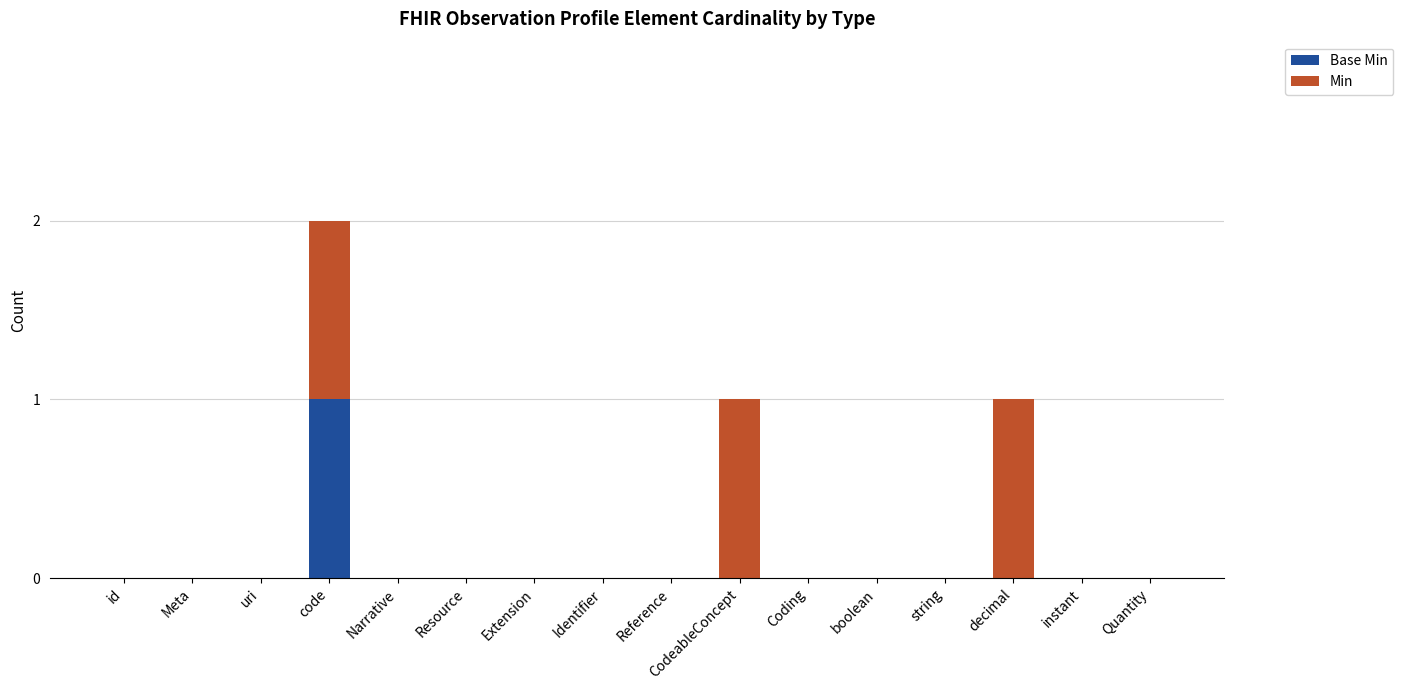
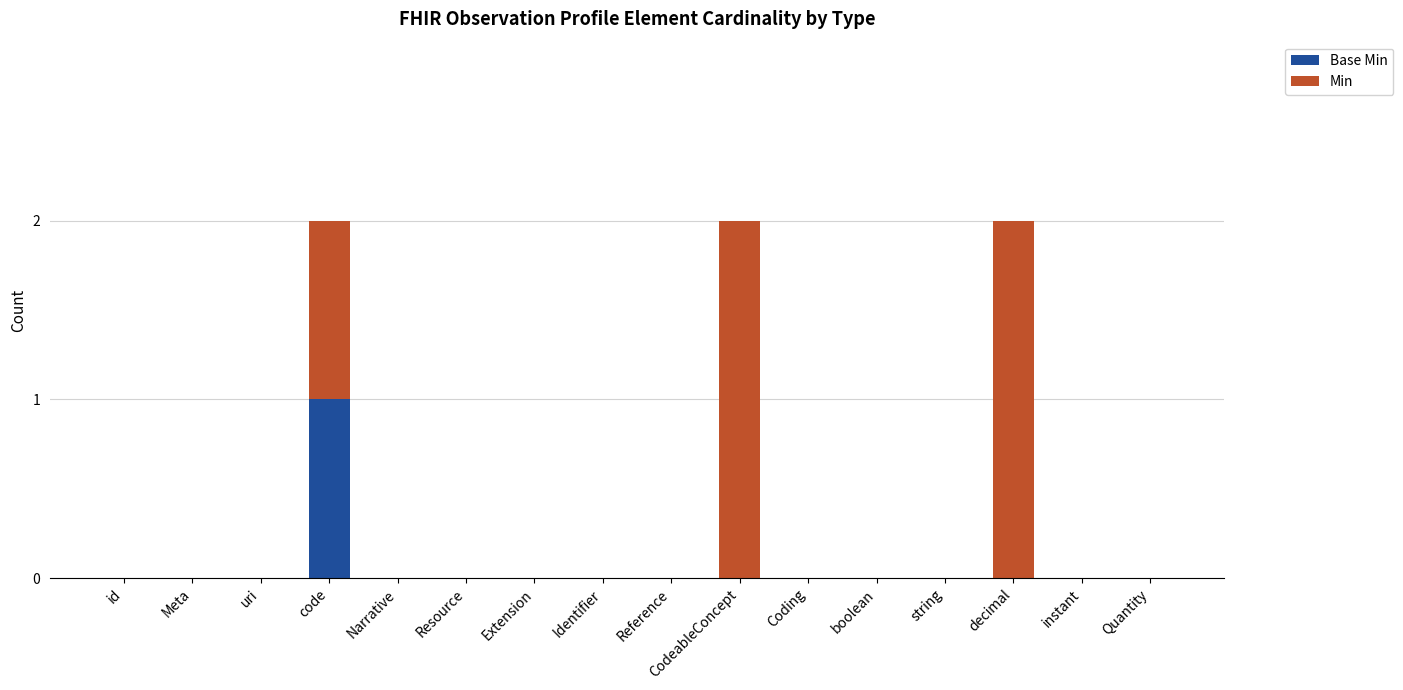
Min, CodeableConcept: 1 -> 2
Min, decimal: 1 -> 2
